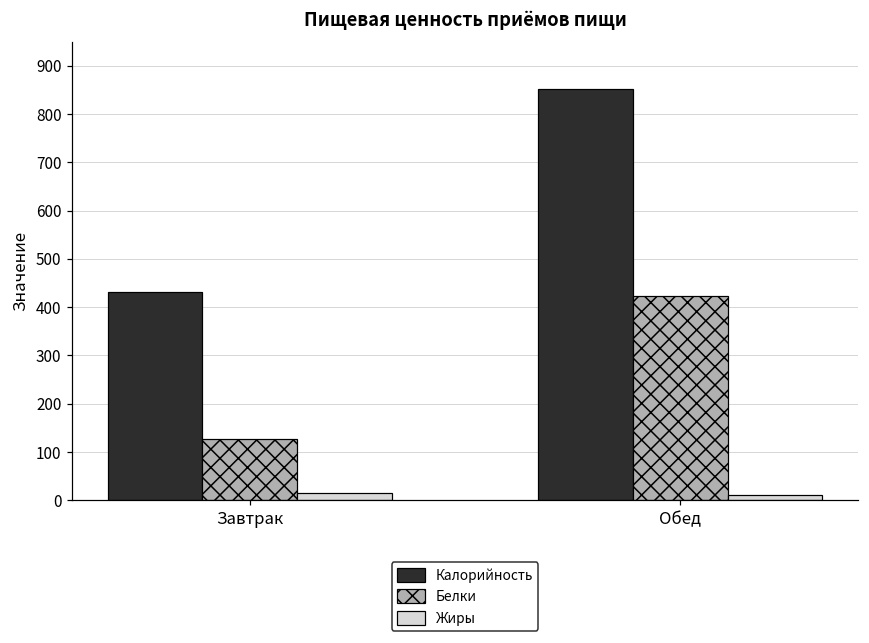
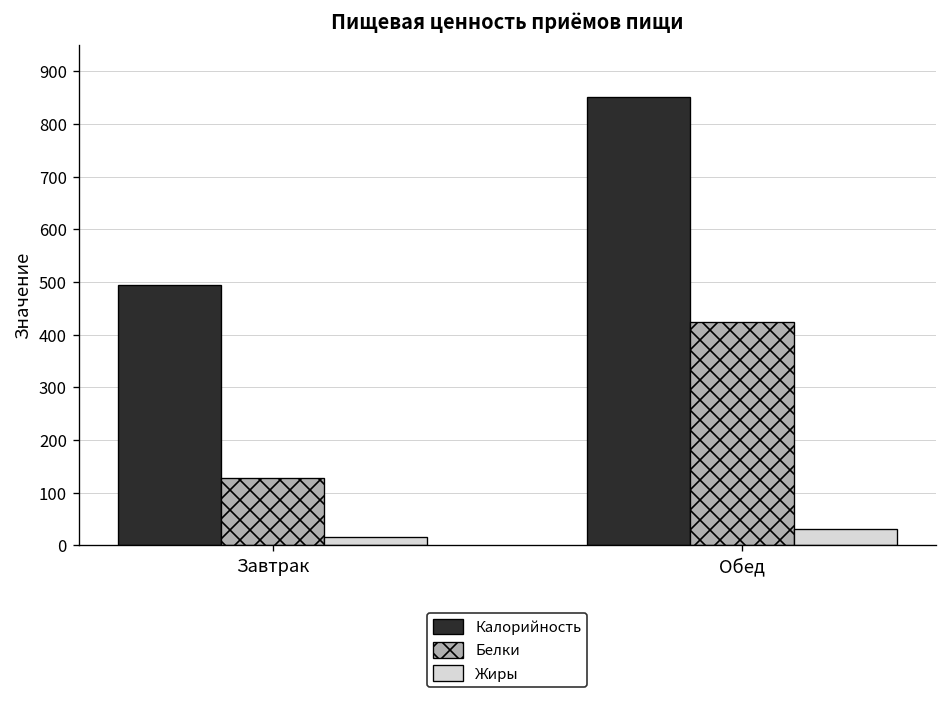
Калорийность, Завтрак: 430 -> 490
Жиры, Обед: 10 -> 30
